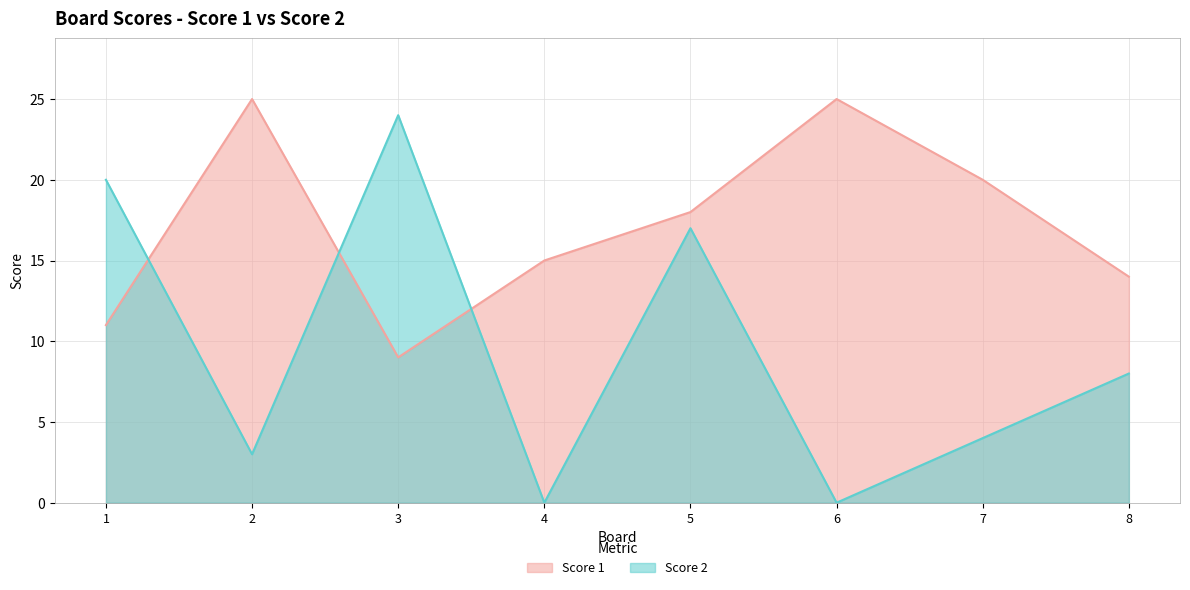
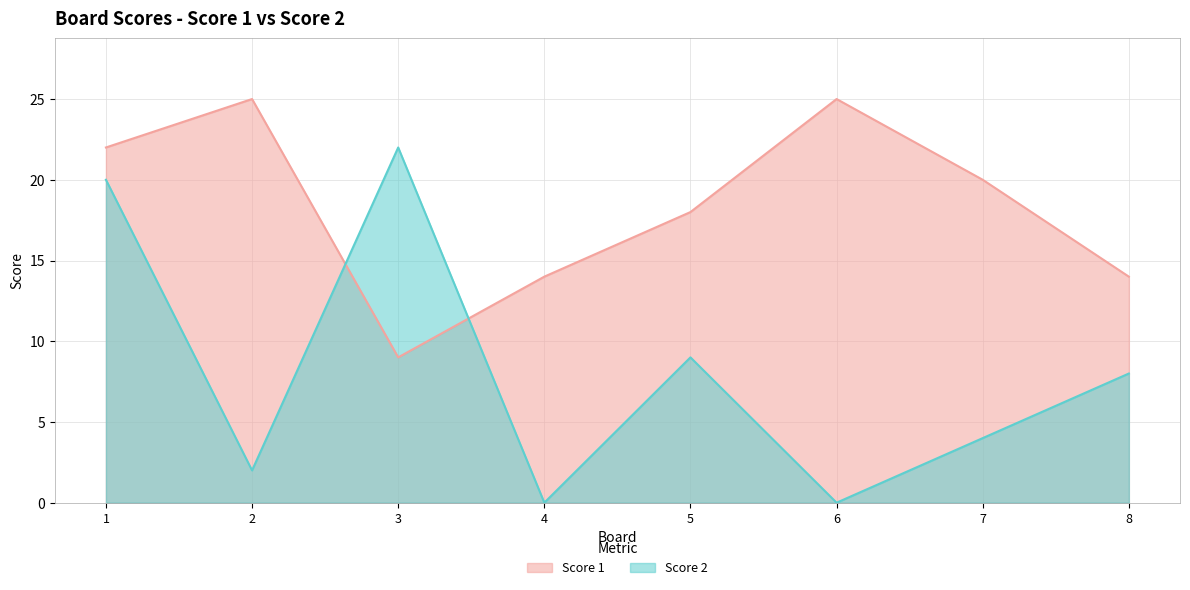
Score 1, 1: 11 -> 22
Score 2, 2: 3 -> 2
Score 2, 3: 24 -> 22
Score 1, 4: 15 -> 14
Score 2, 5: 17 -> 9
